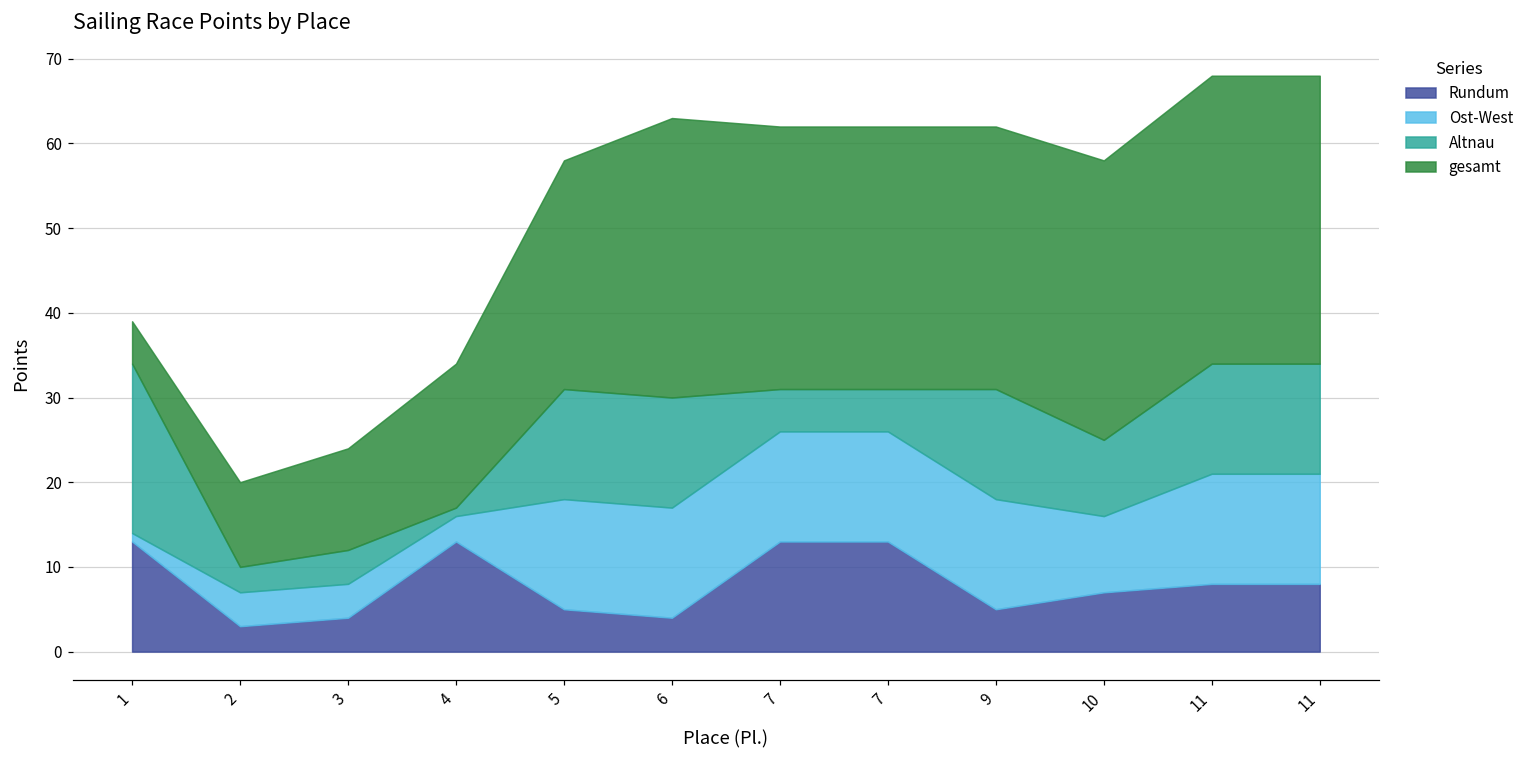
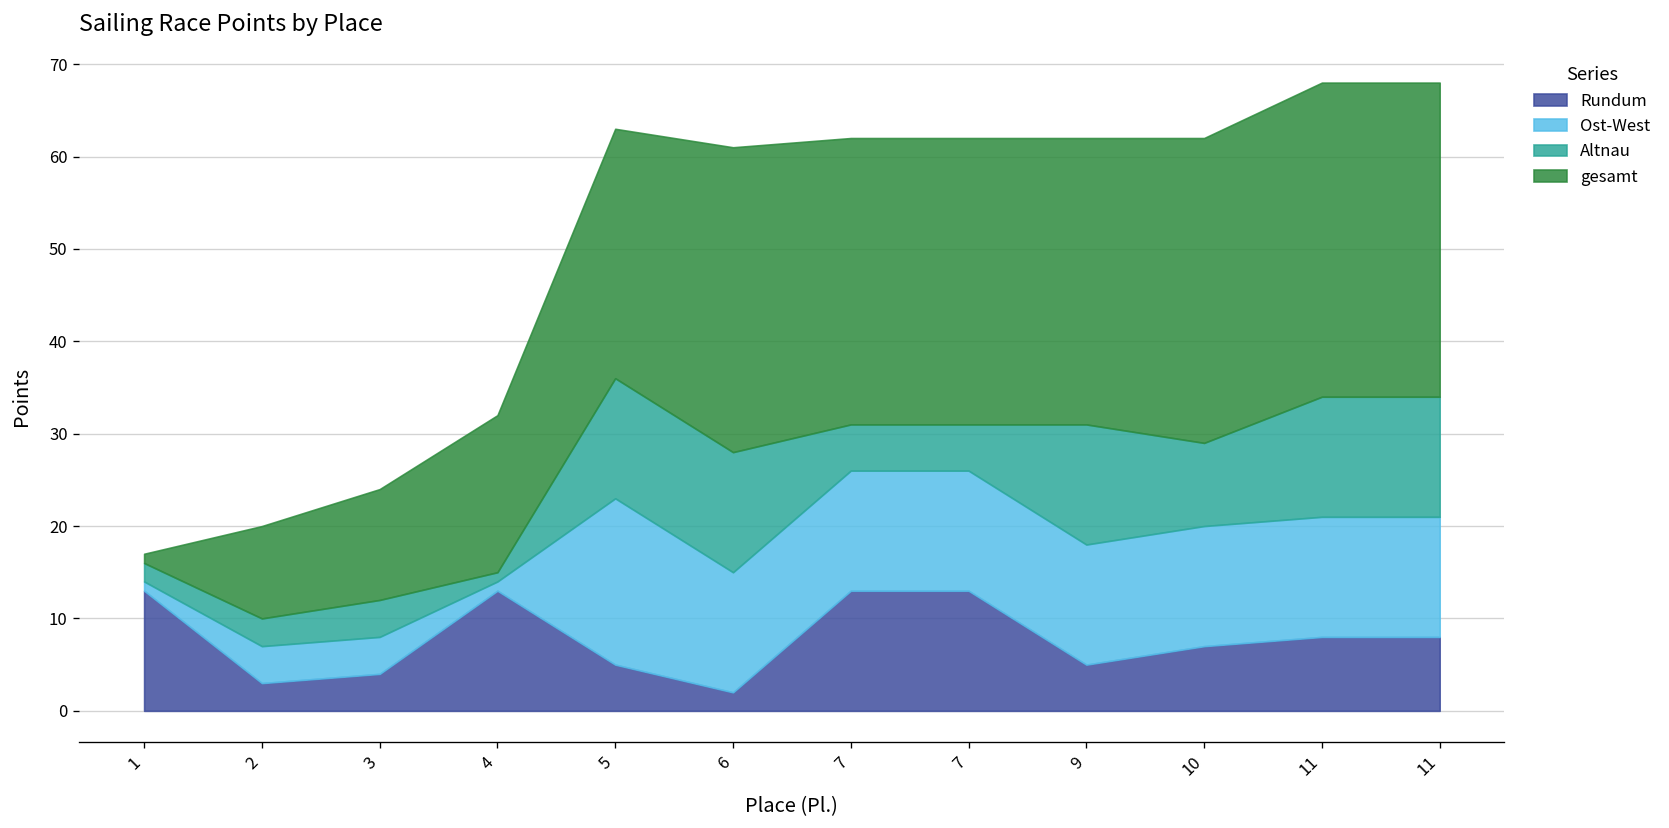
Altnau, 1: 20 -> 2
gesamt, 1: 5 -> 1
Ost-West, 4: 3 -> 1
Ost-West, 5: 13 -> 18
Rundum, 6: 4 -> 2
Ost-West, 10: 9 -> 13
